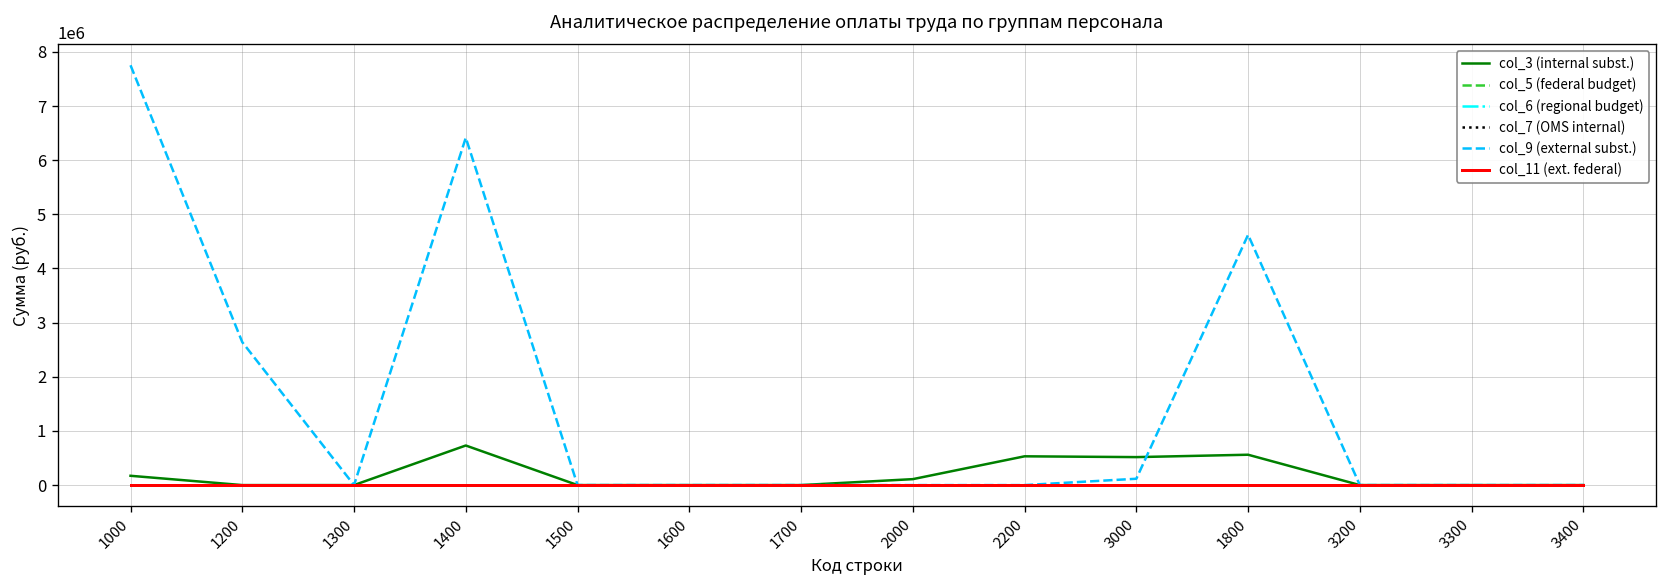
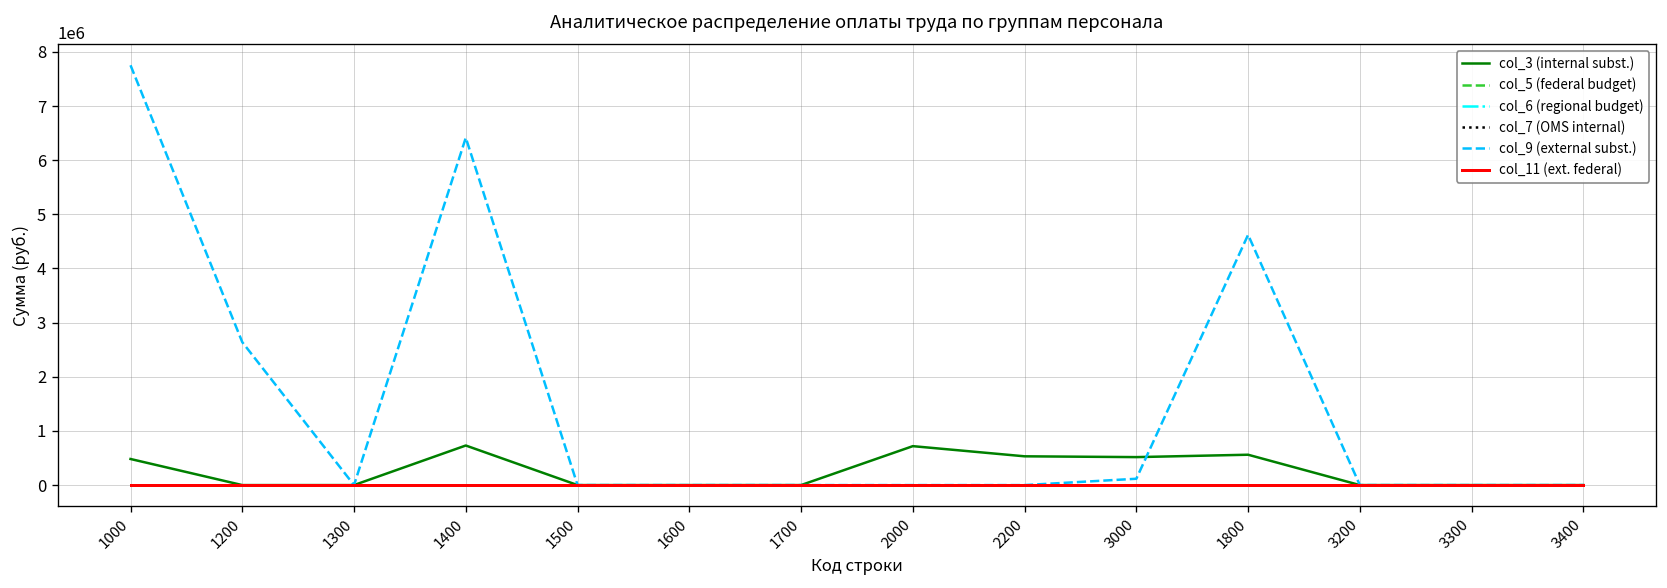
col_3 (internal subst.), 1000: 200000 -> 500000
col_3 (internal subst.), 2000: 100000 -> 700000
